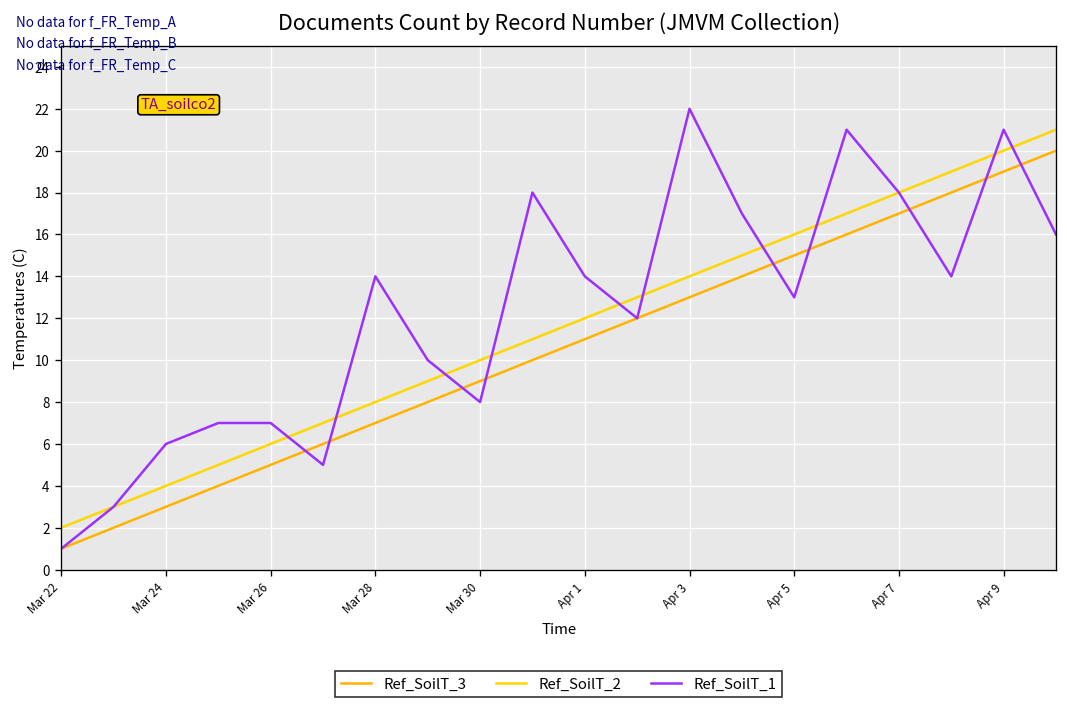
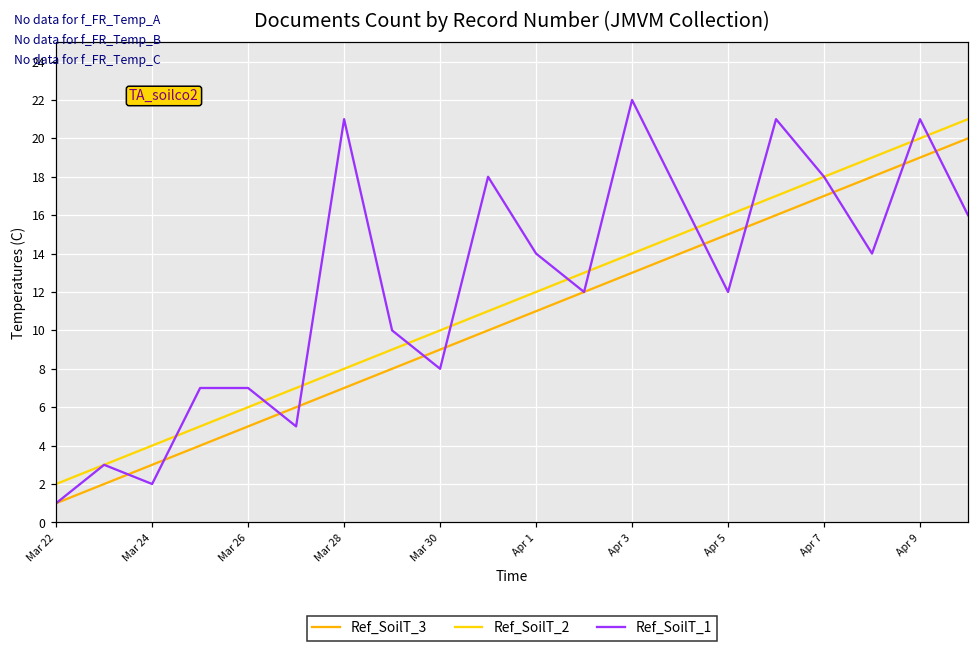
Ref_SoilT_1, Mar 24: 6 -> 2
Ref_SoilT_1, Mar 28: 14 -> 21
Ref_SoilT_1, Apr 5: 13 -> 12
